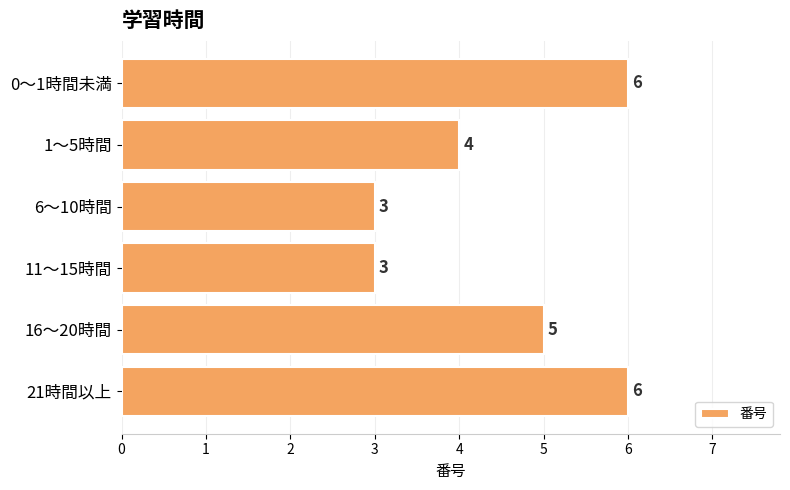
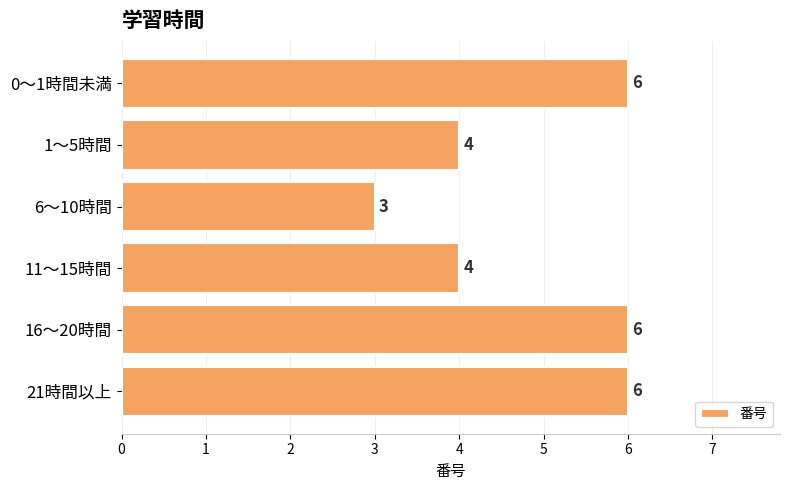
11～15時間: 3 -> 4
16～20時間: 5 -> 6
